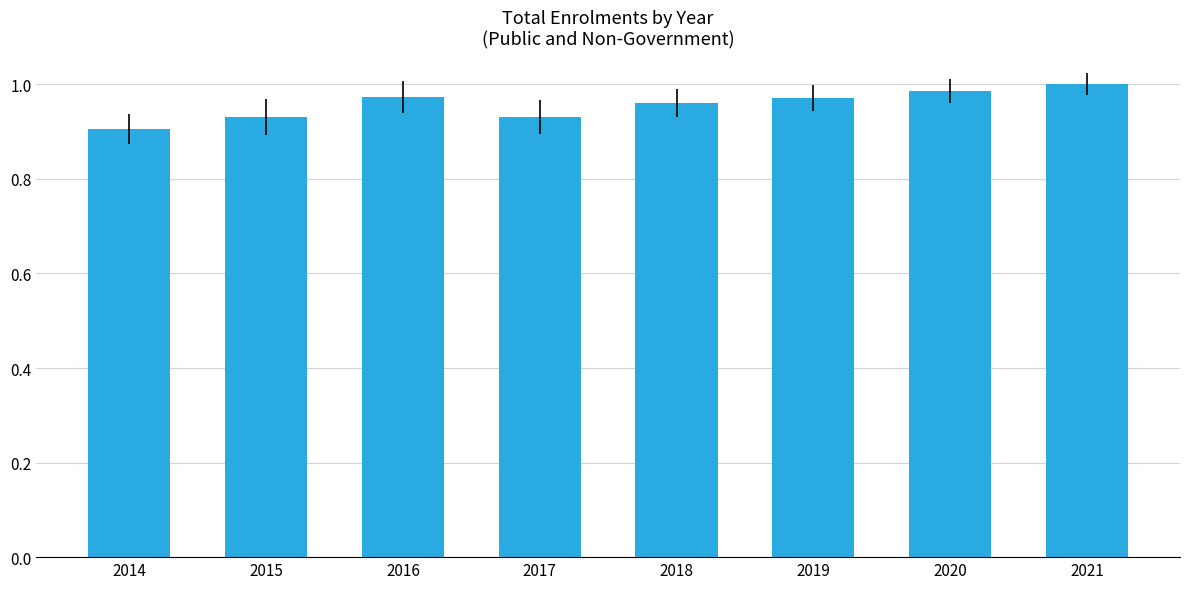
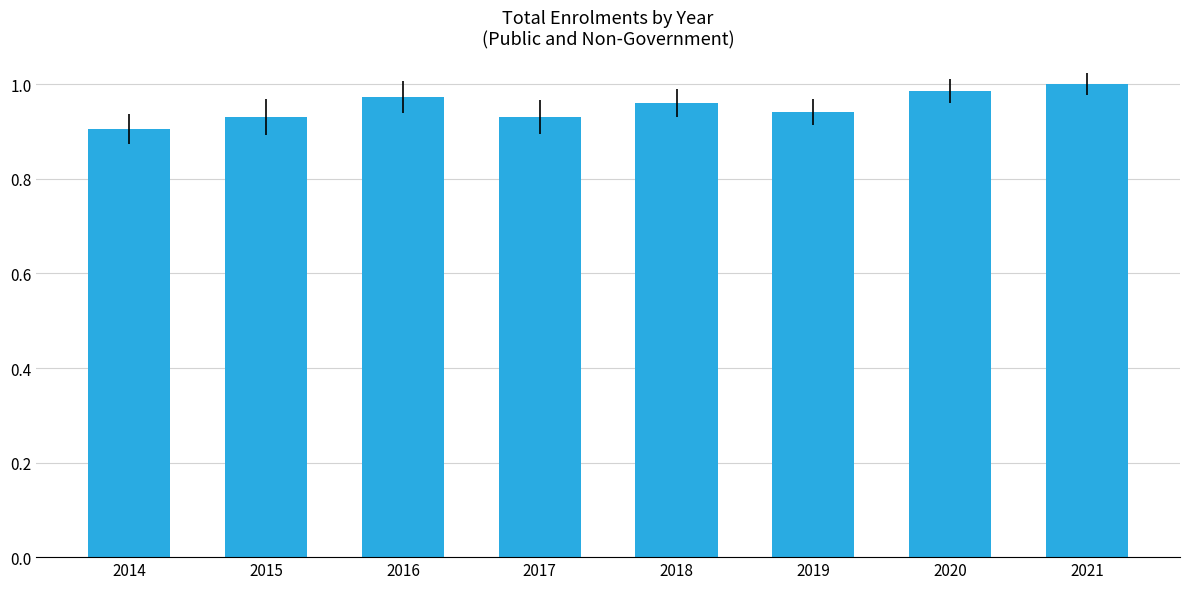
2019: 0.97 -> 0.94
